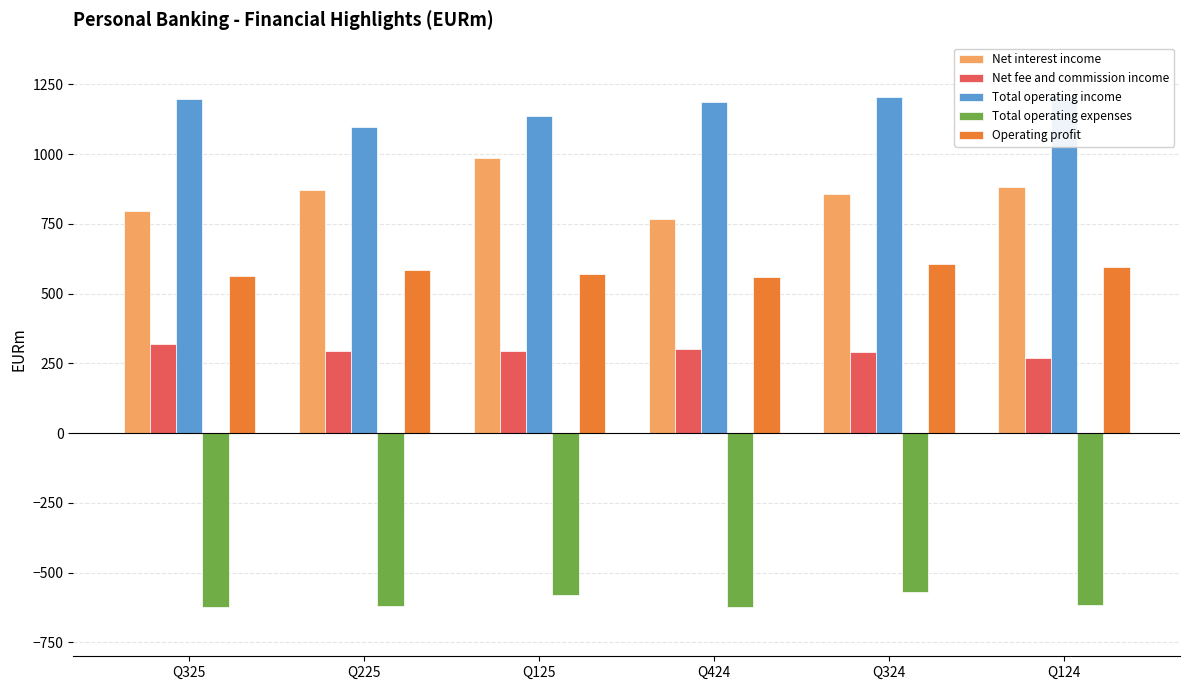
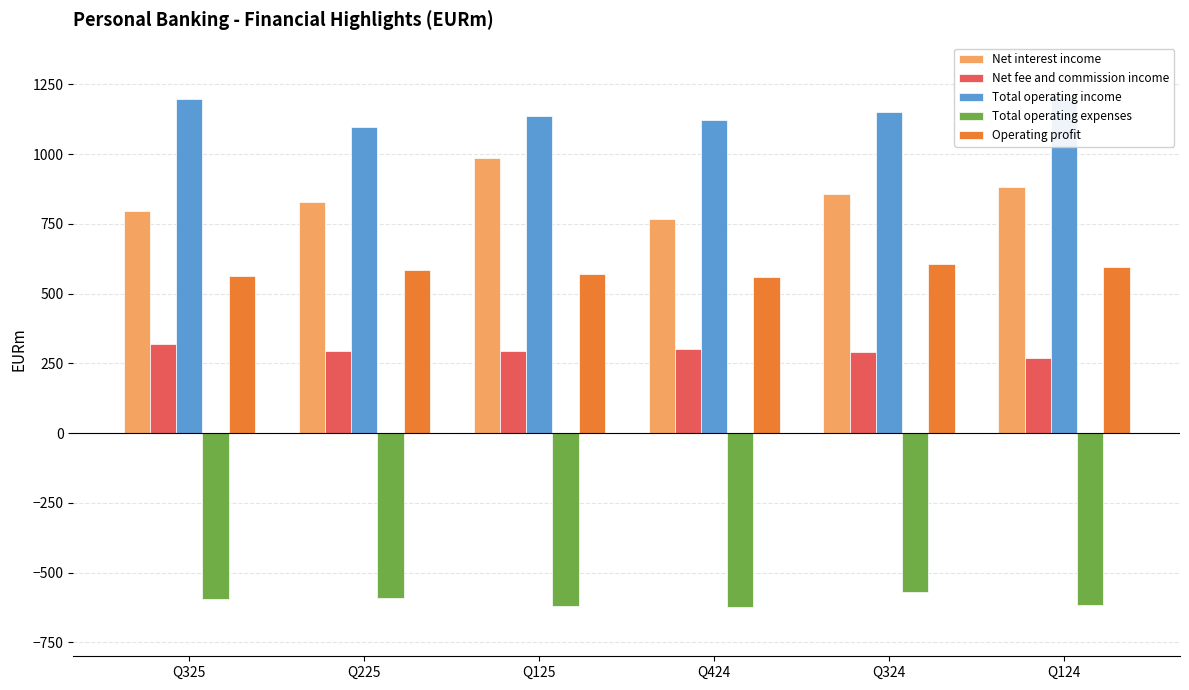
Total operating expenses, Q325: -620 -> -590
Net interest income, Q225: 870 -> 830
Total operating expenses, Q225: -620 -> -590
Total operating expenses, Q125: -580 -> -620
Total operating income, Q424: 1190 -> 1120
Total operating income, Q324: 1200 -> 1150
